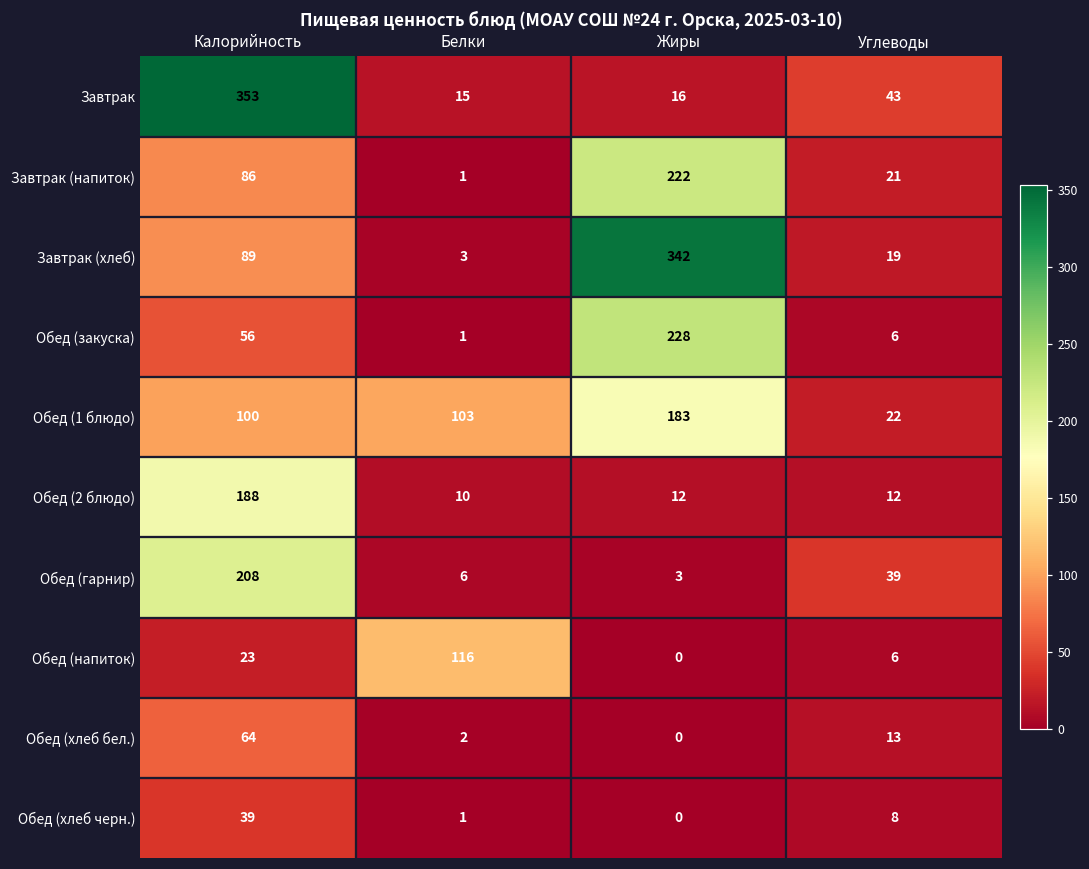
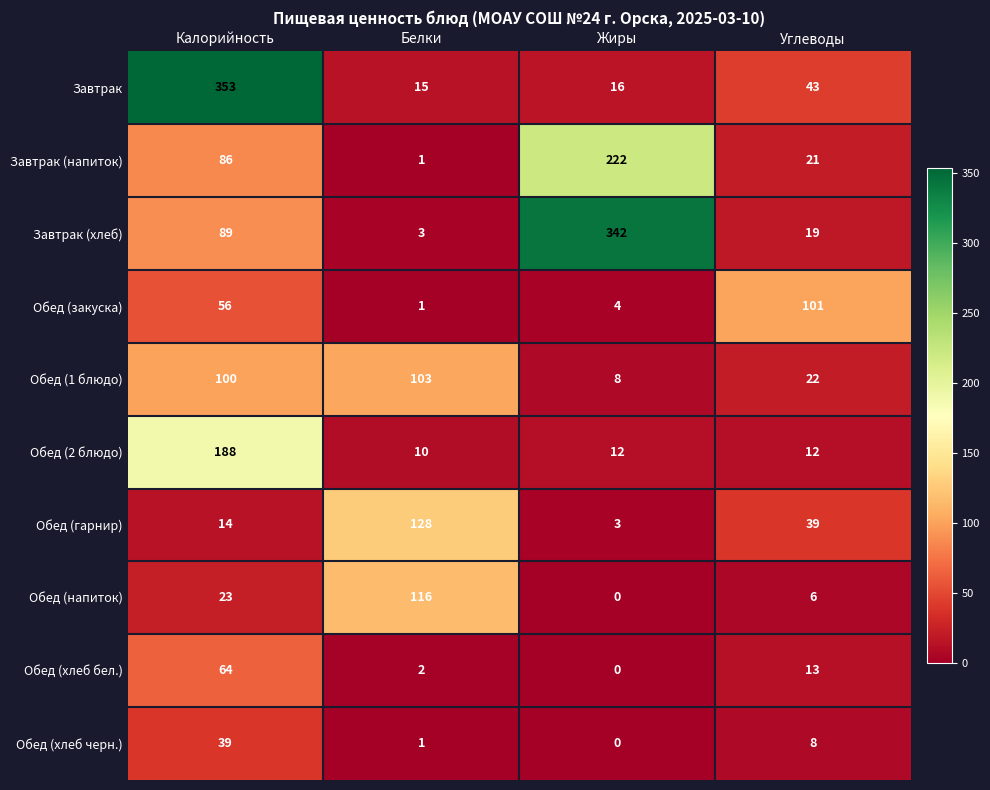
Обед (закуска), Жиры: 228 -> 4
Обед (закуска), Углеводы: 6 -> 101
Обед (1 блюдо), Жиры: 183 -> 8
Обед (гарнир), Калорийность: 208 -> 14
Обед (гарнир), Белки: 6 -> 128
